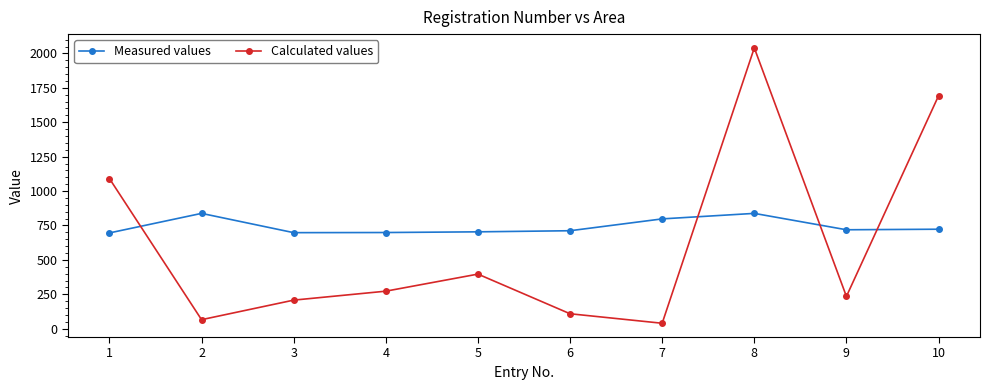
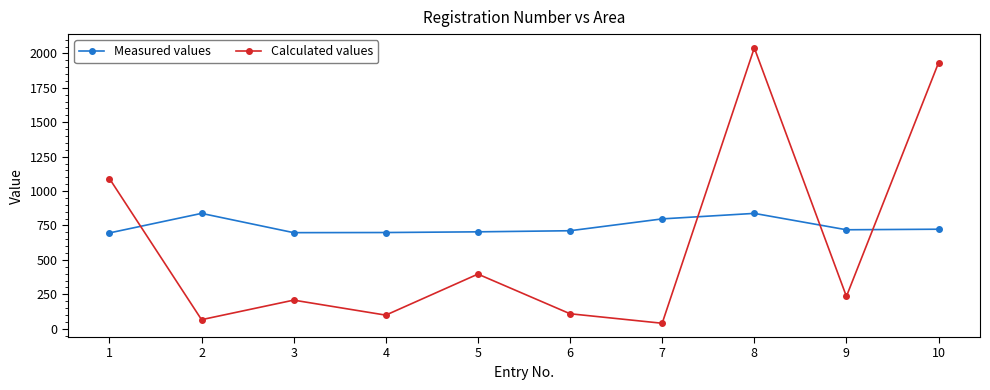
Calculated values, 4: 270 -> 100
Calculated values, 10: 1690 -> 1930
